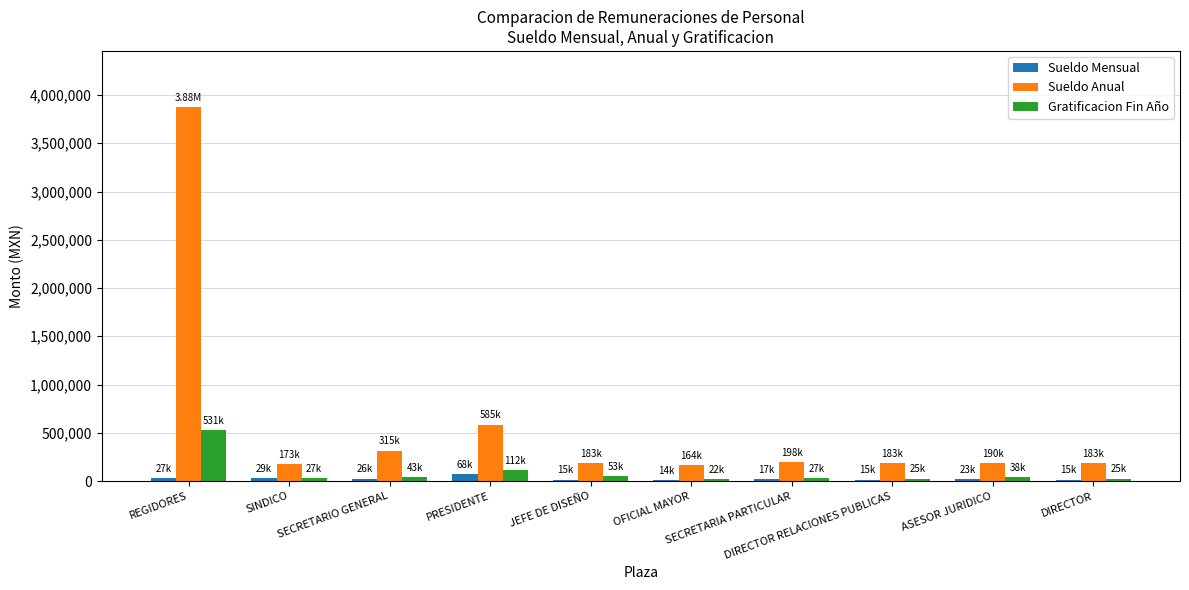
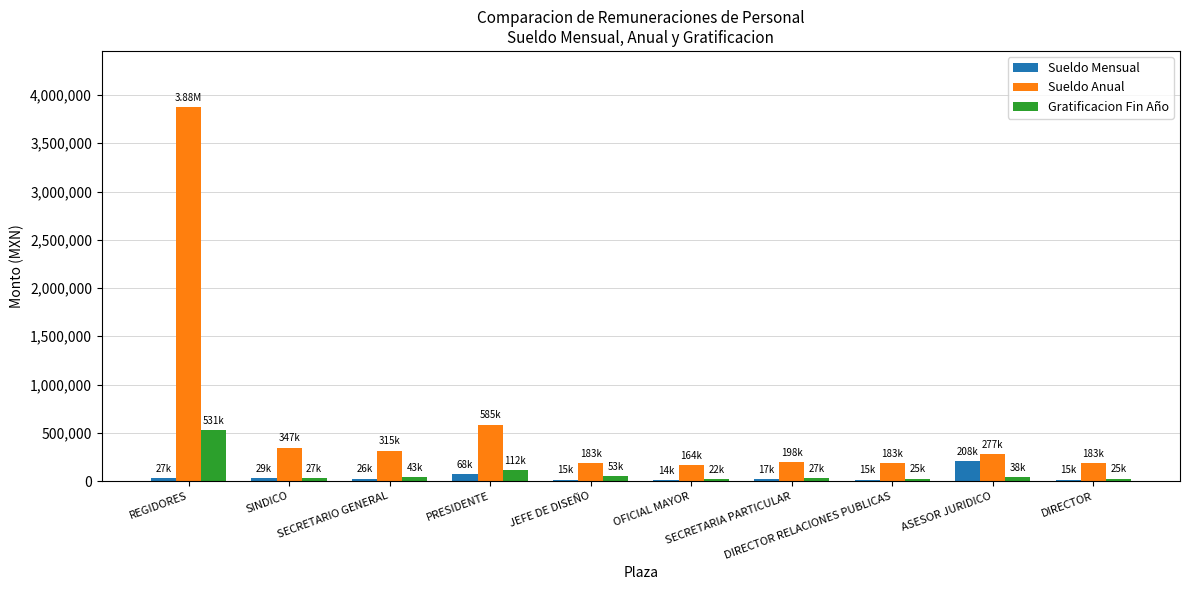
Sueldo Anual, SINDICO: 173k -> 347k
Sueldo Mensual, ASESOR JURIDICO: 23k -> 208k
Sueldo Anual, ASESOR JURIDICO: 190k -> 277k
